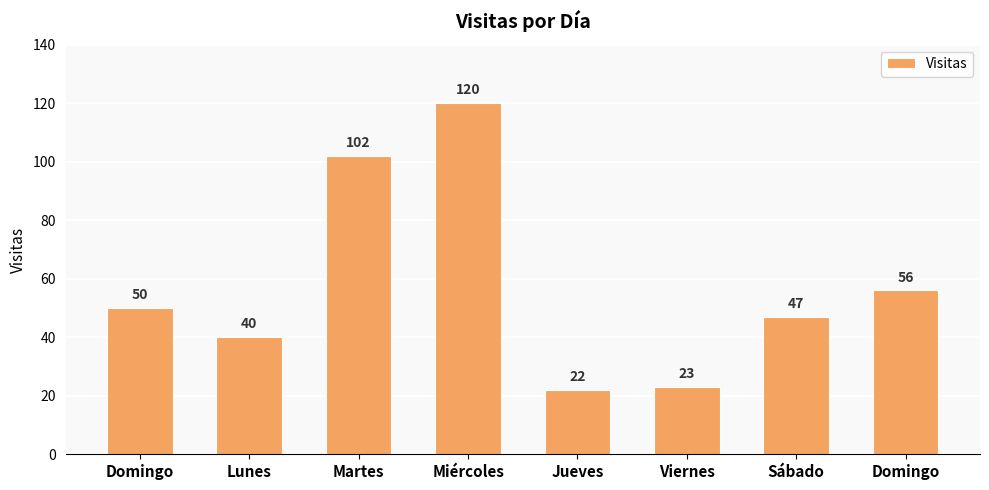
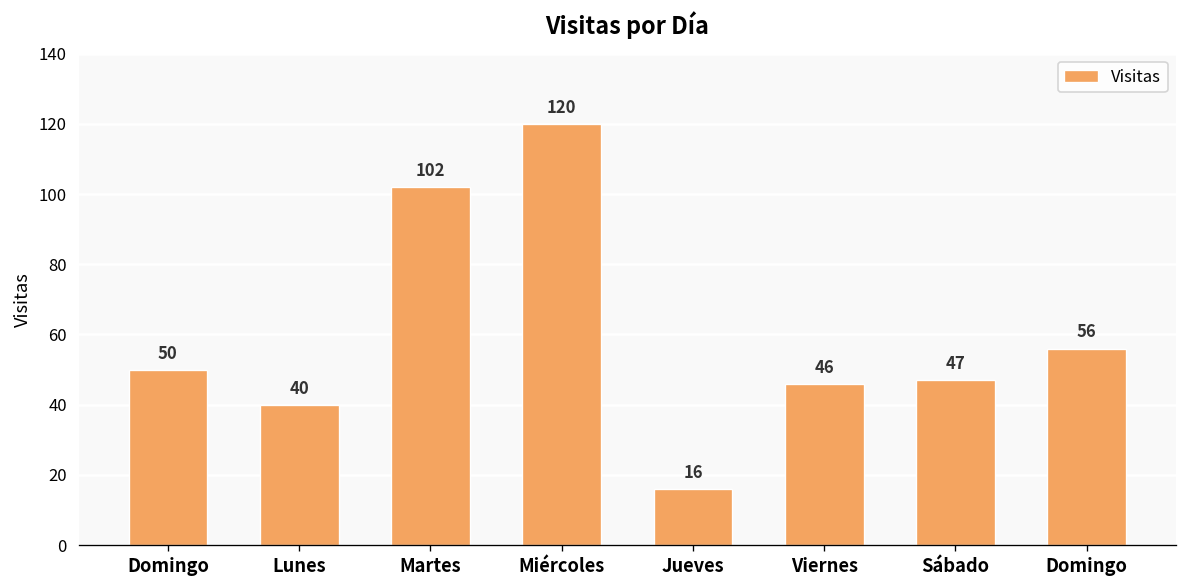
Jueves: 22 -> 16
Viernes: 23 -> 46
